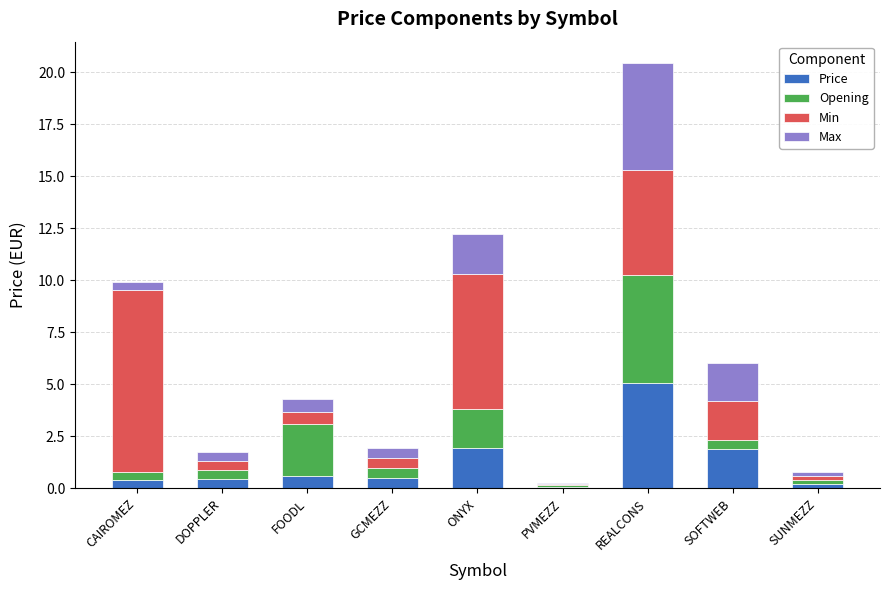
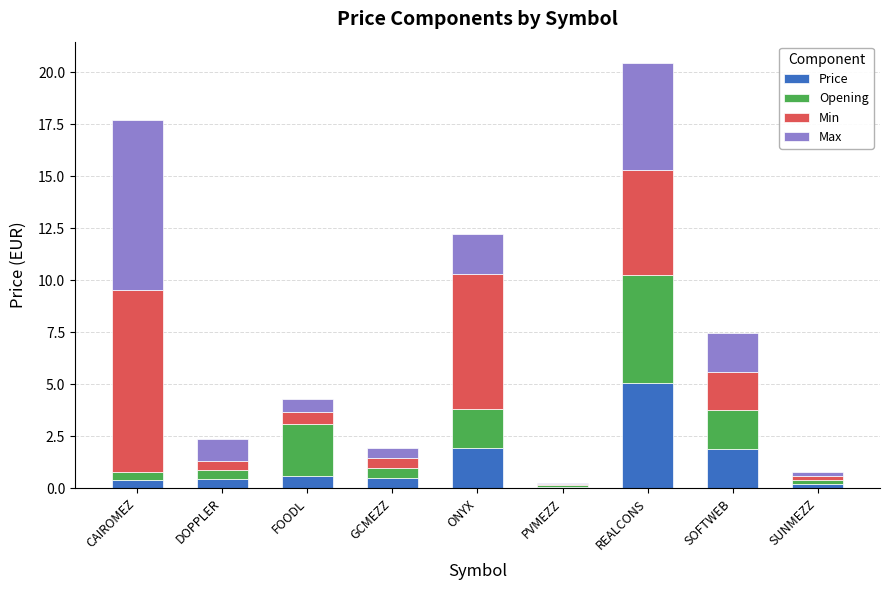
Max, CAIROMEZ: 0.4 -> 8.2
Max, DOPPLER: 0.4 -> 1.0
Opening, SOFTWEB: 0.4 -> 1.9
